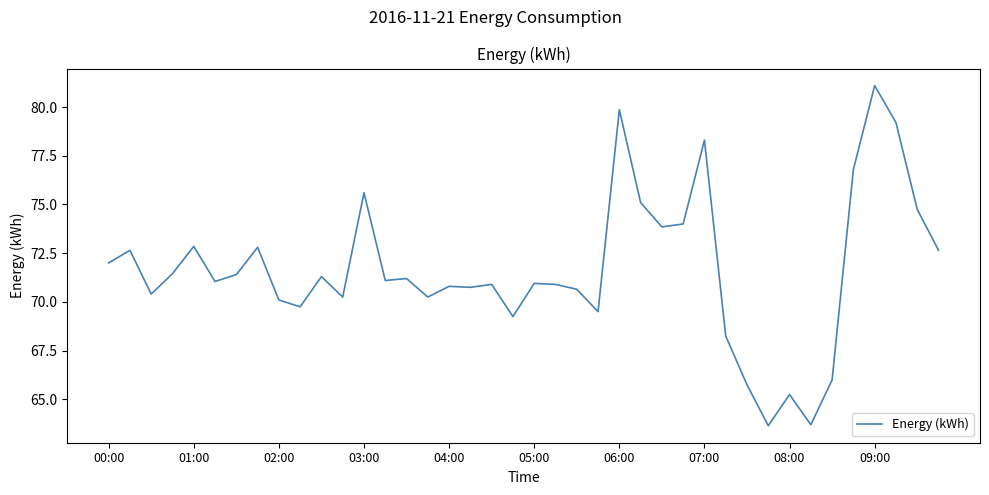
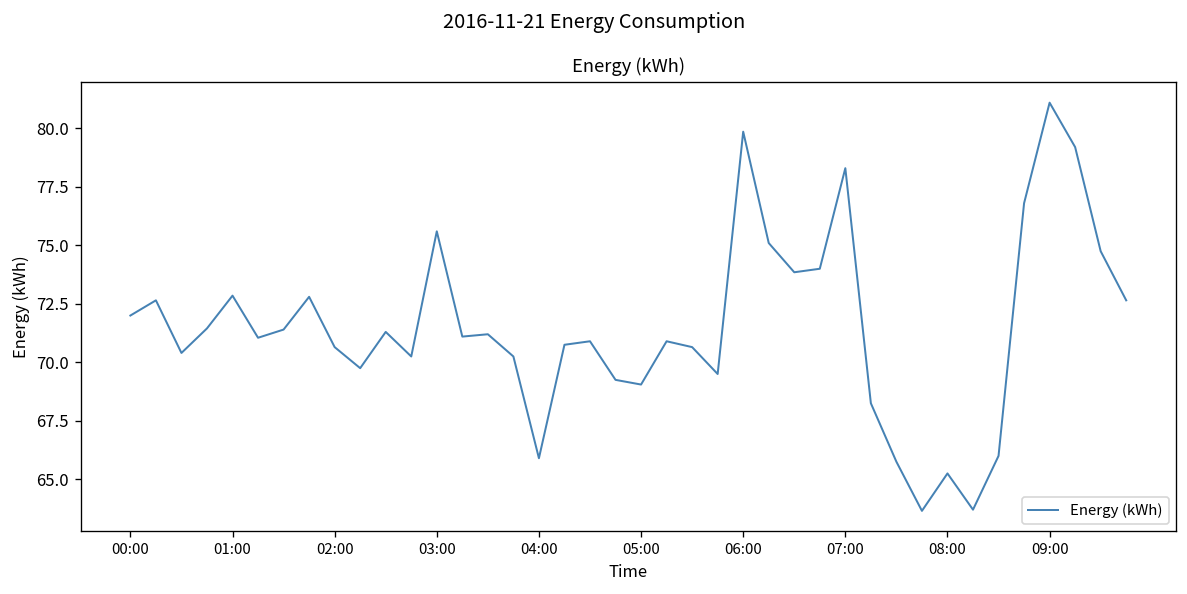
02:00: 70.1 -> 70.7
04:00: 70.8 -> 65.9
05:00: 71.0 -> 69.1
